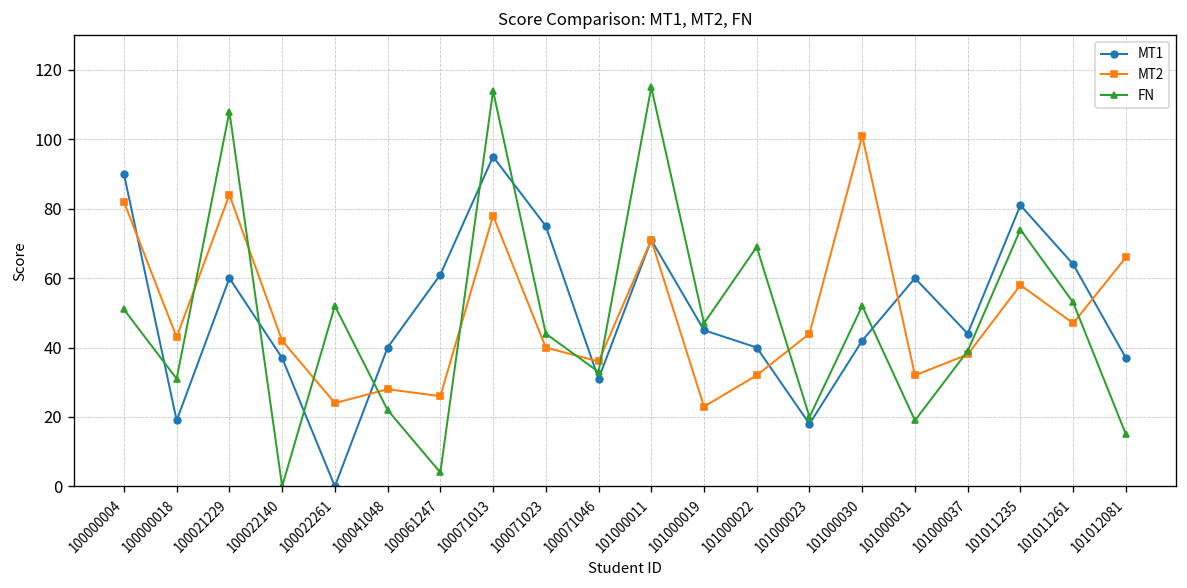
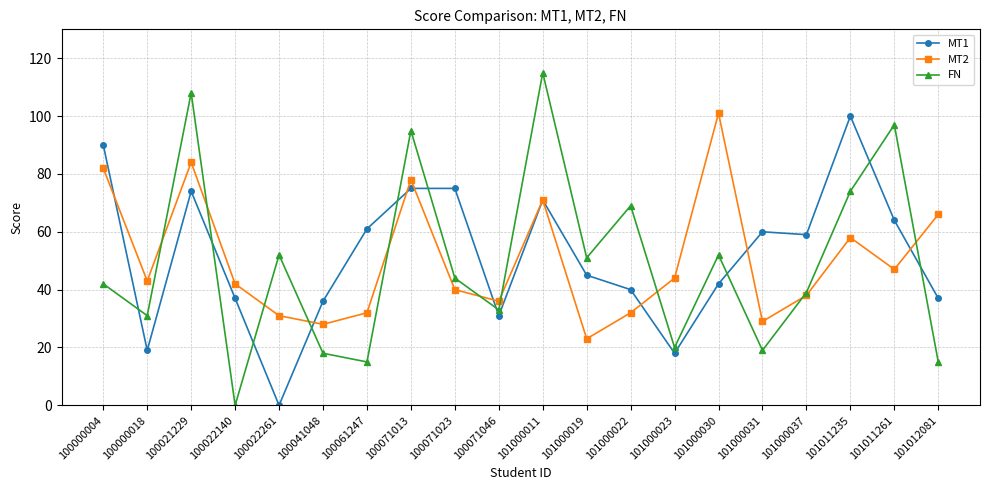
FN, 100000004: 51 -> 42
MT1, 100021229: 60 -> 74
MT2, 100022261: 24 -> 31
MT1, 100041048: 40 -> 36
FN, 100041048: 22 -> 18
MT2, 100061247: 26 -> 32
FN, 100061247: 4 -> 15
MT1, 100071013: 95 -> 75
FN, 100071013: 114 -> 95
FN, 101000019: 47 -> 51
MT2, 101000031: 32 -> 29
MT1, 101000037: 44 -> 59
MT1, 101011235: 81 -> 100
FN, 101011261: 53 -> 97
